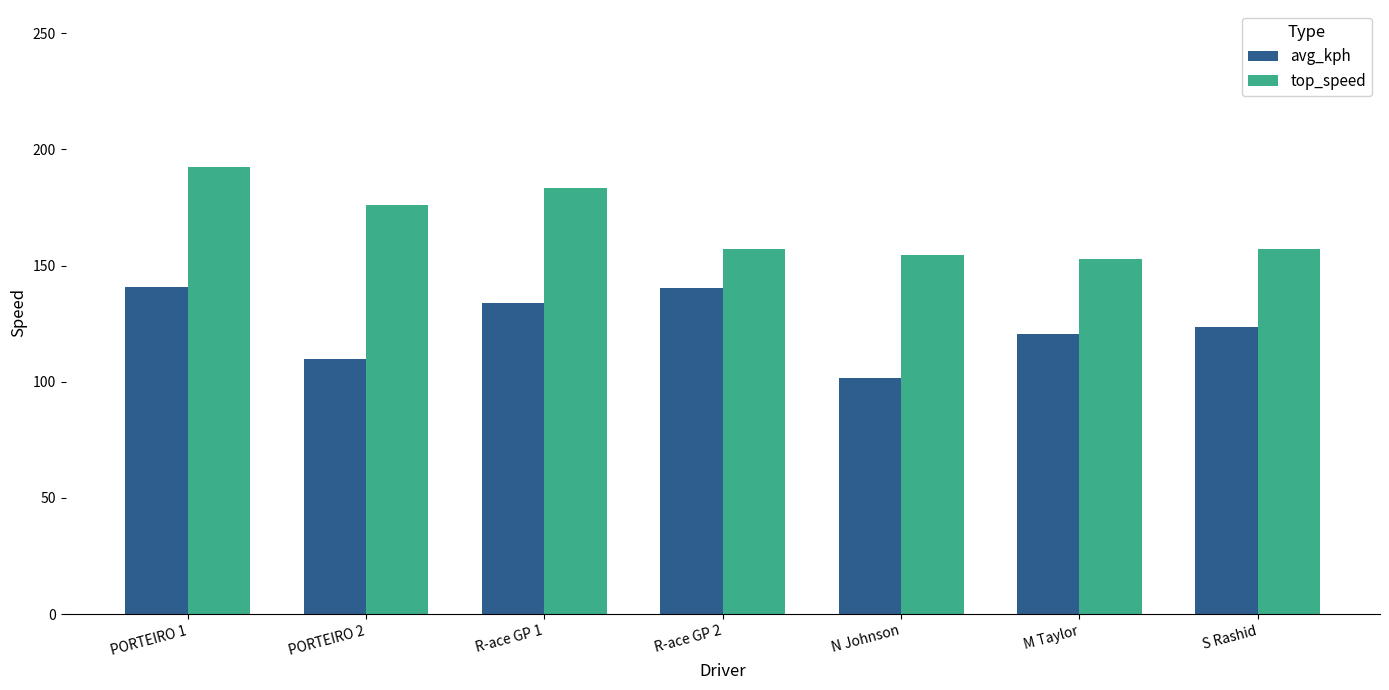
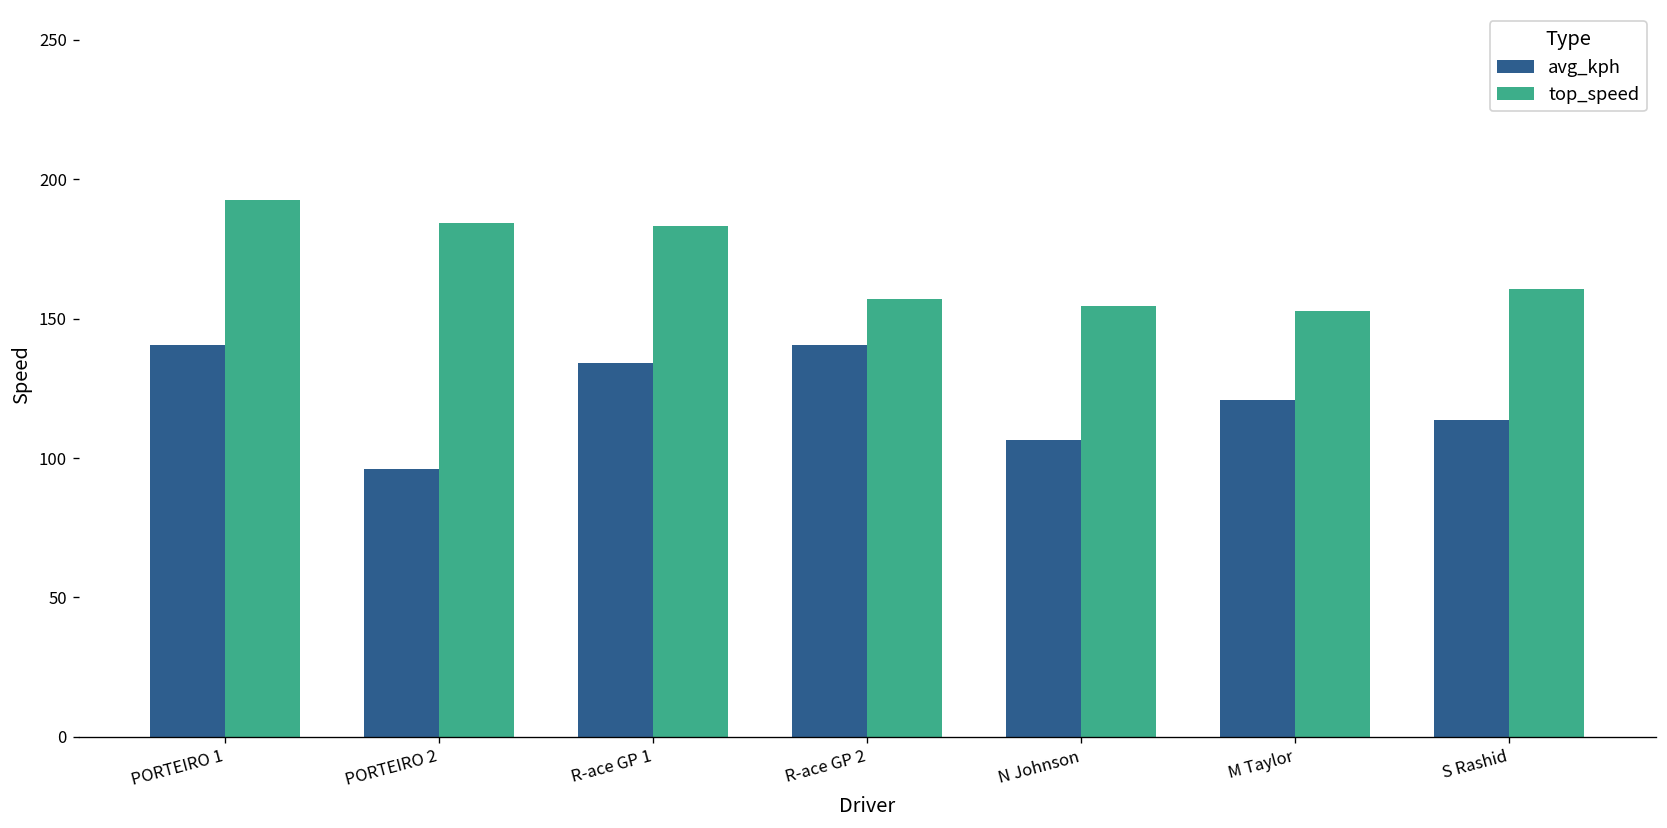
avg_kph, PORTEIRO 2: 110 -> 96
top_speed, PORTEIRO 2: 176 -> 184
avg_kph, N Johnson: 101 -> 106
avg_kph, S Rashid: 124 -> 114
top_speed, S Rashid: 157 -> 161
